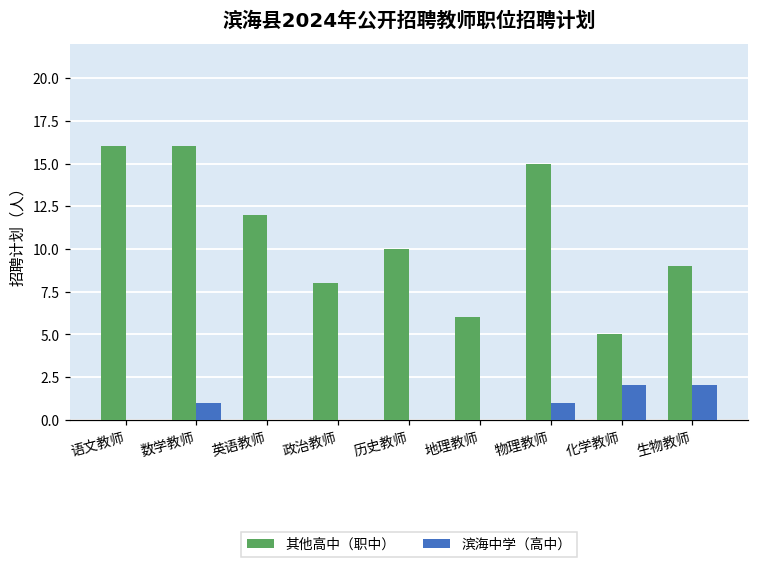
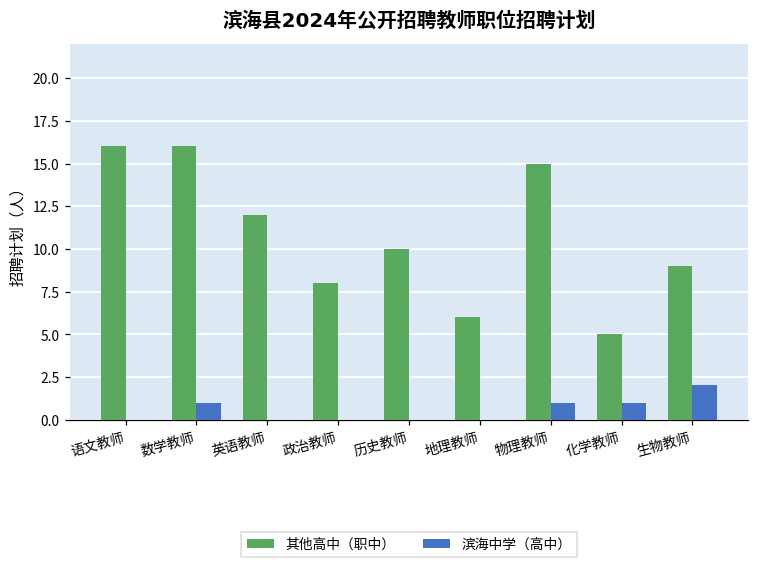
滨海中学（高中）, 化学教师: 2 -> 1
